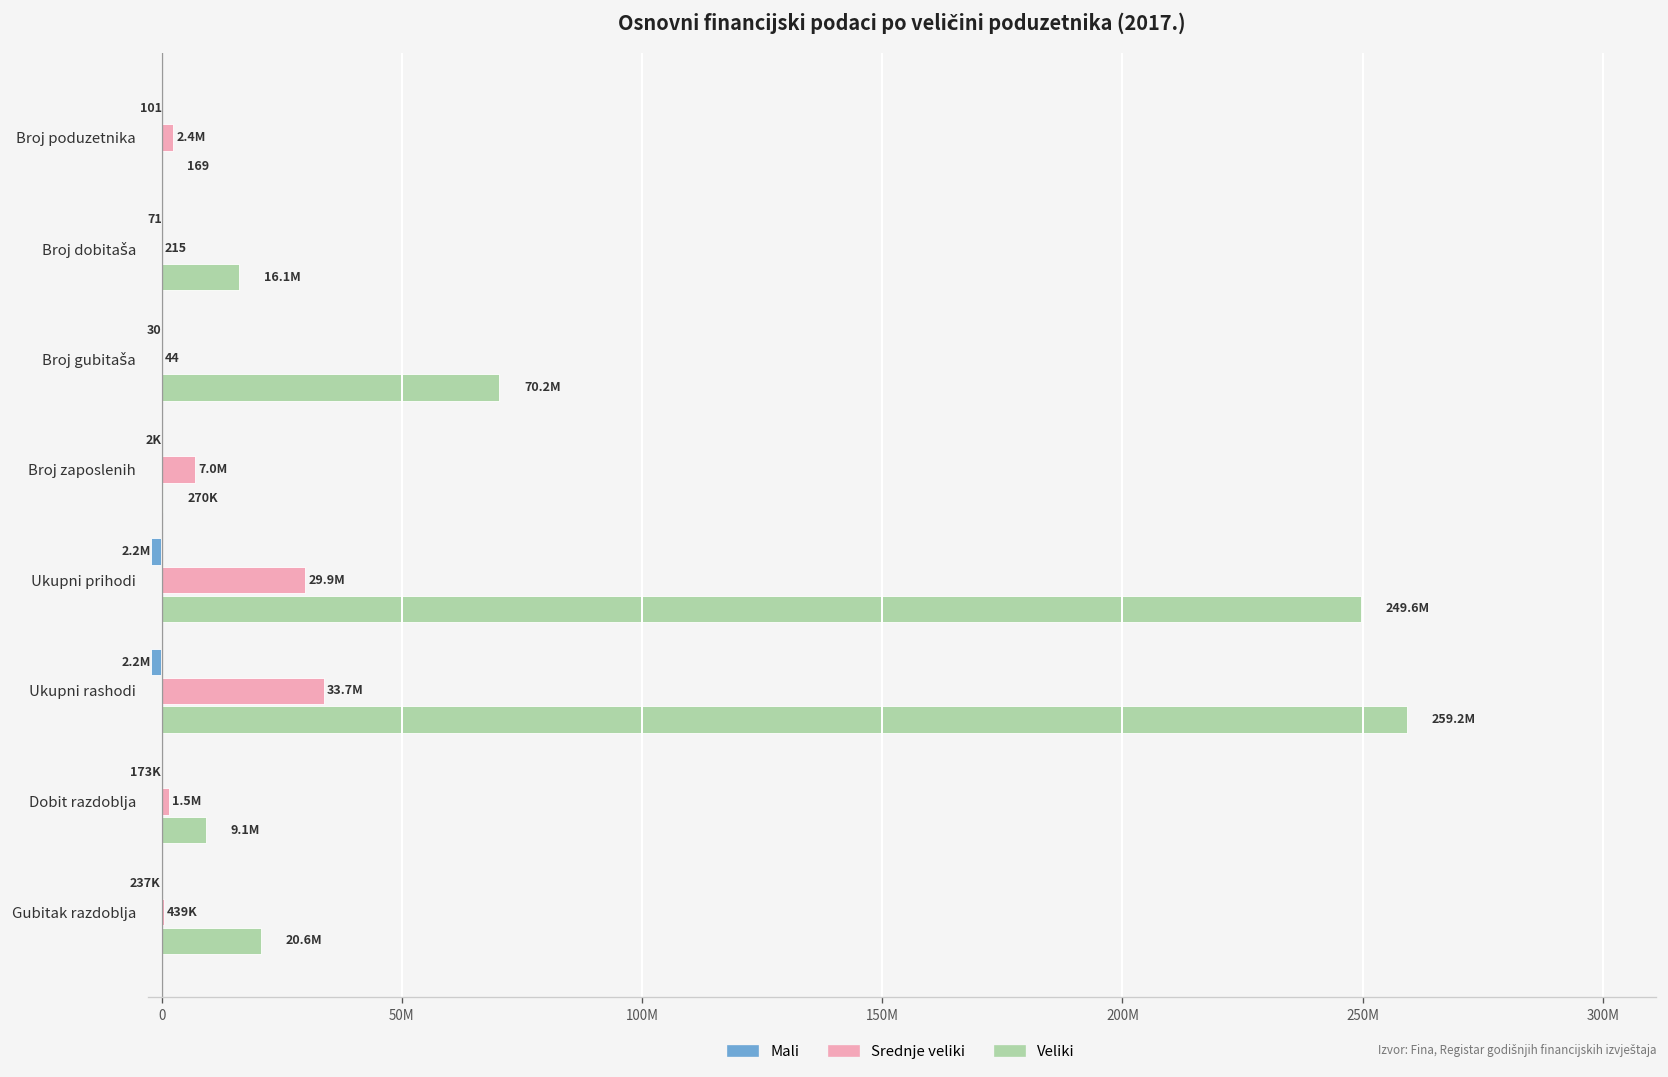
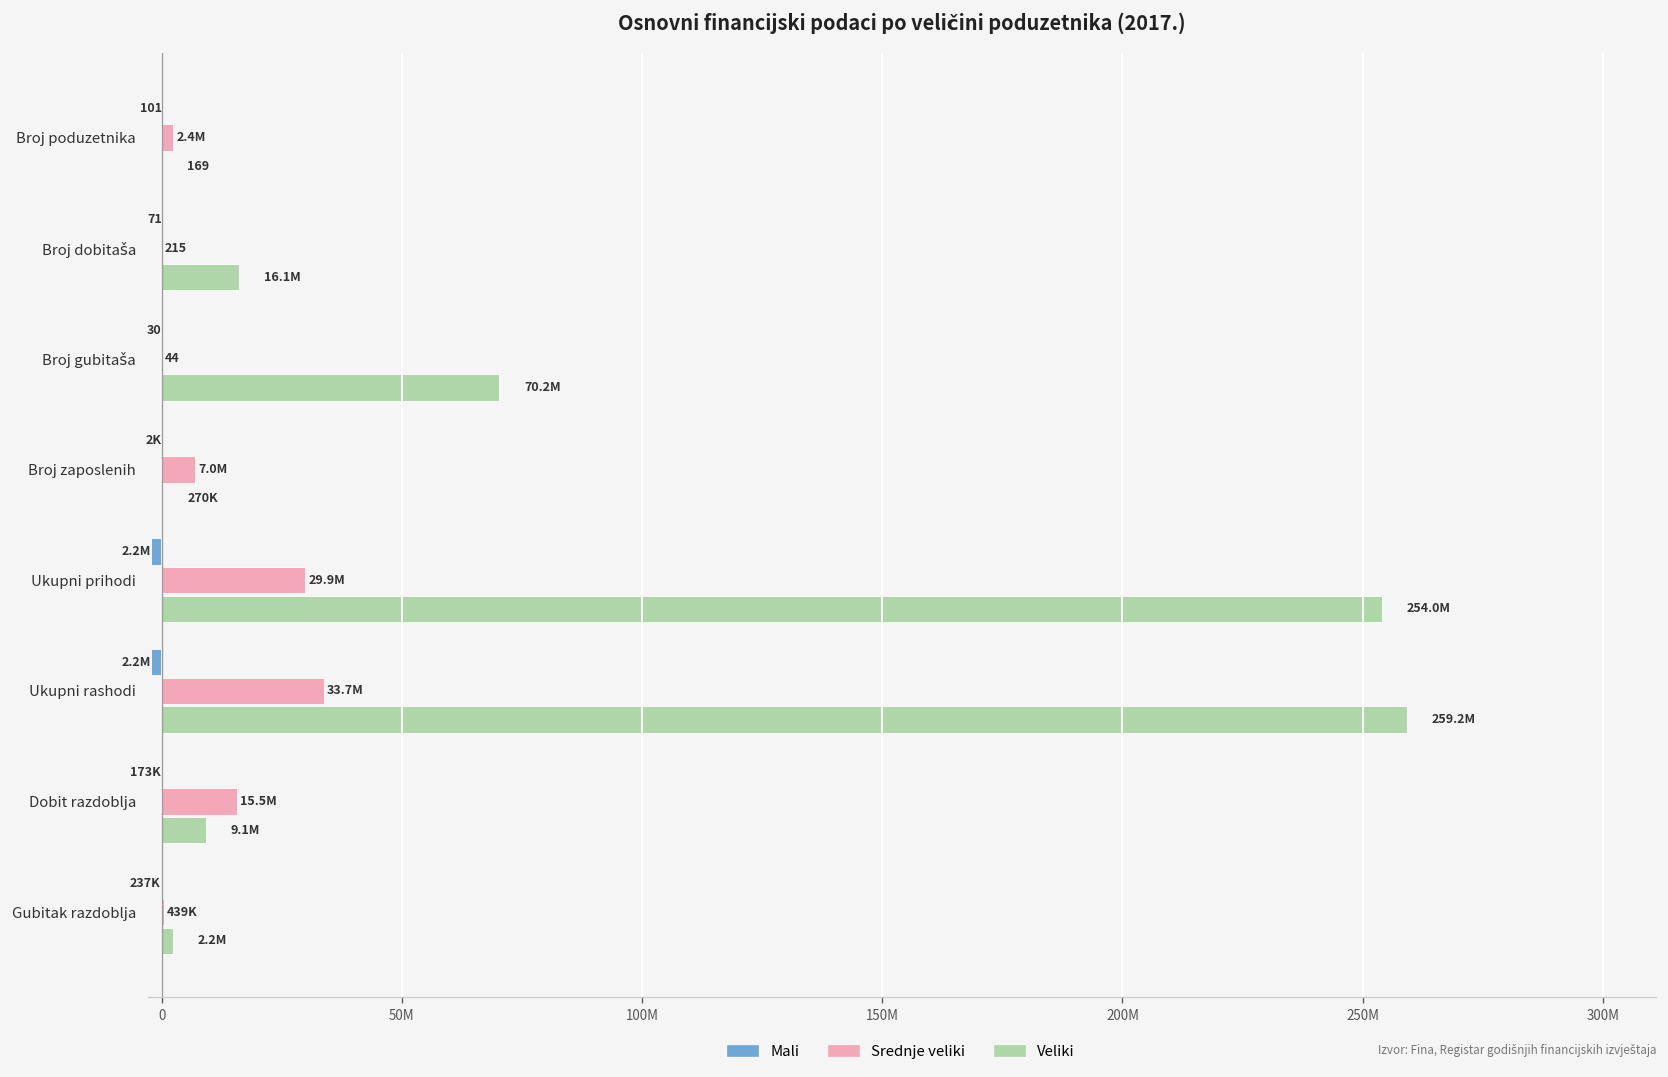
Veliki, Ukupni prihodi: 249.6M -> 254.0M
Srednje veliki, Dobit razdoblja: 1.5M -> 15.5M
Veliki, Gubitak razdoblja: 20.6M -> 2.2M
